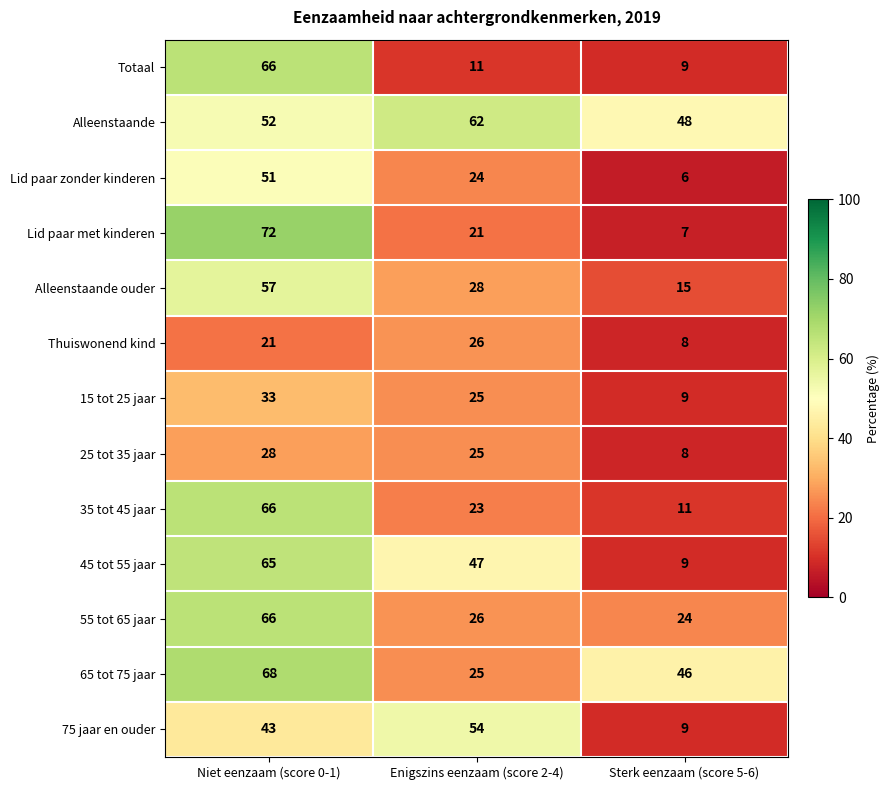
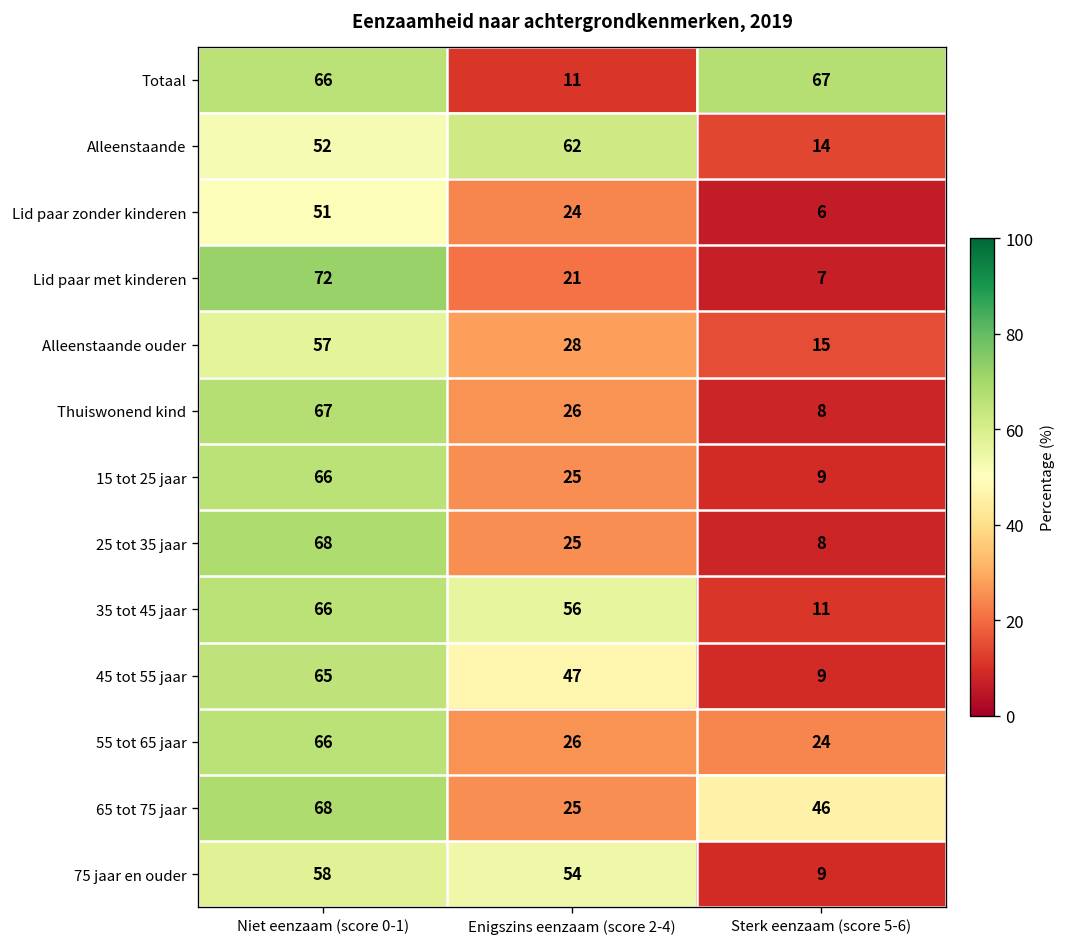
Totaal, Sterk eenzaam (score 5-6): 9 -> 67
Alleenstaande, Sterk eenzaam (score 5-6): 48 -> 14
Thuiswonend kind, Niet eenzaam (score 0-1): 21 -> 67
15 tot 25 jaar, Niet eenzaam (score 0-1): 33 -> 66
25 tot 35 jaar, Niet eenzaam (score 0-1): 28 -> 68
35 tot 45 jaar, Enigszins eenzaam (score 2-4): 23 -> 56
75 jaar en ouder, Niet eenzaam (score 0-1): 43 -> 58
